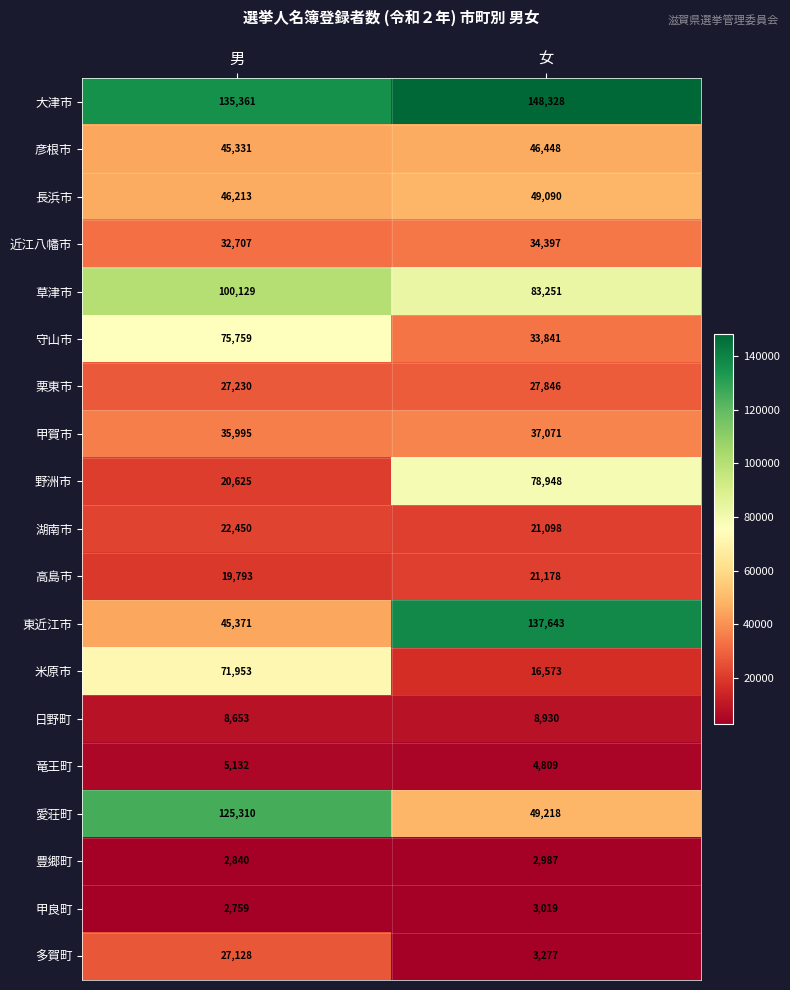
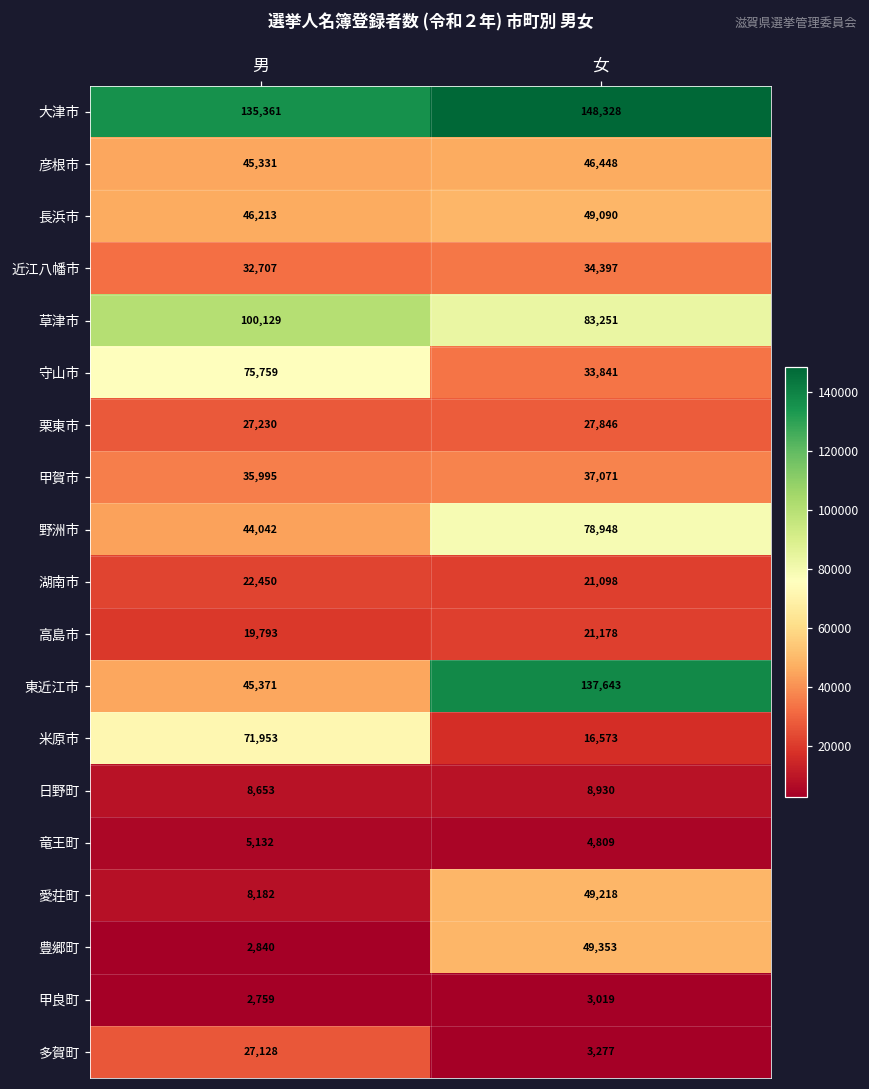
野洲市, 男: 20,625 -> 44,042
愛荘町, 男: 125,310 -> 8,182
豊郷町, 女: 2,987 -> 49,353
